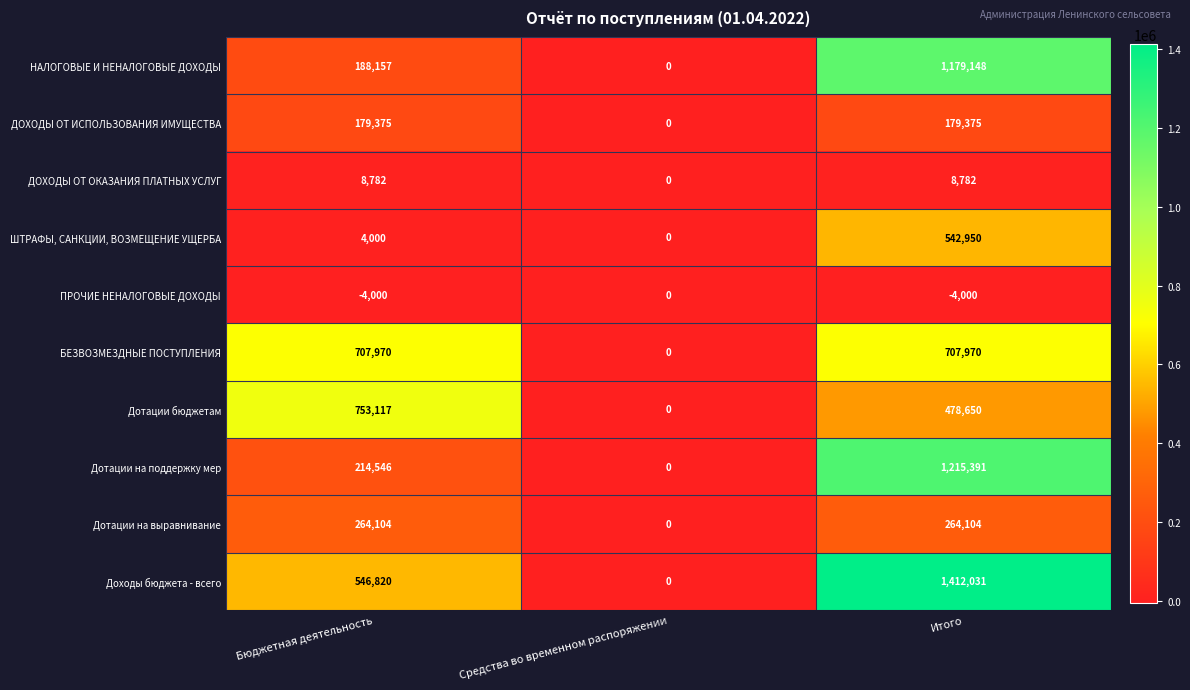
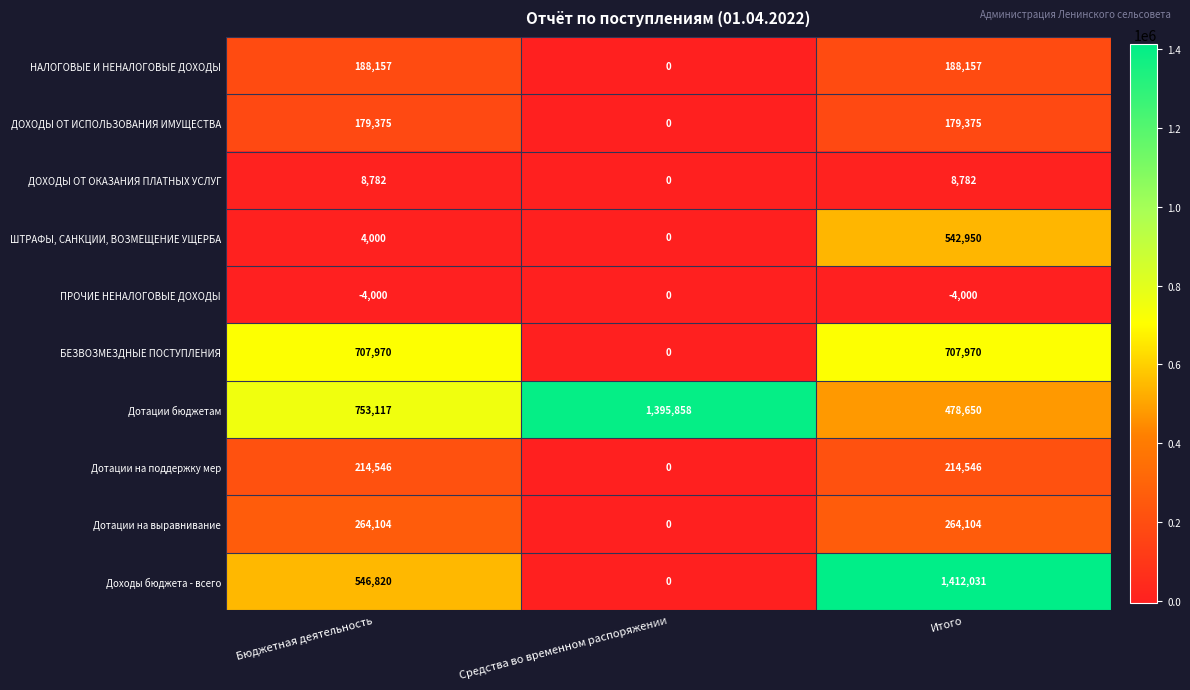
НАЛОГОВЫЕ И НЕНАЛОГОВЫЕ ДОХОДЫ, Итого: 1,179,148 -> 188,157
Дотации бюджетам, Средства во временном распоряжении: 0 -> 1,395,858
Дотации на поддержку мер, Итого: 1,215,391 -> 214,546
